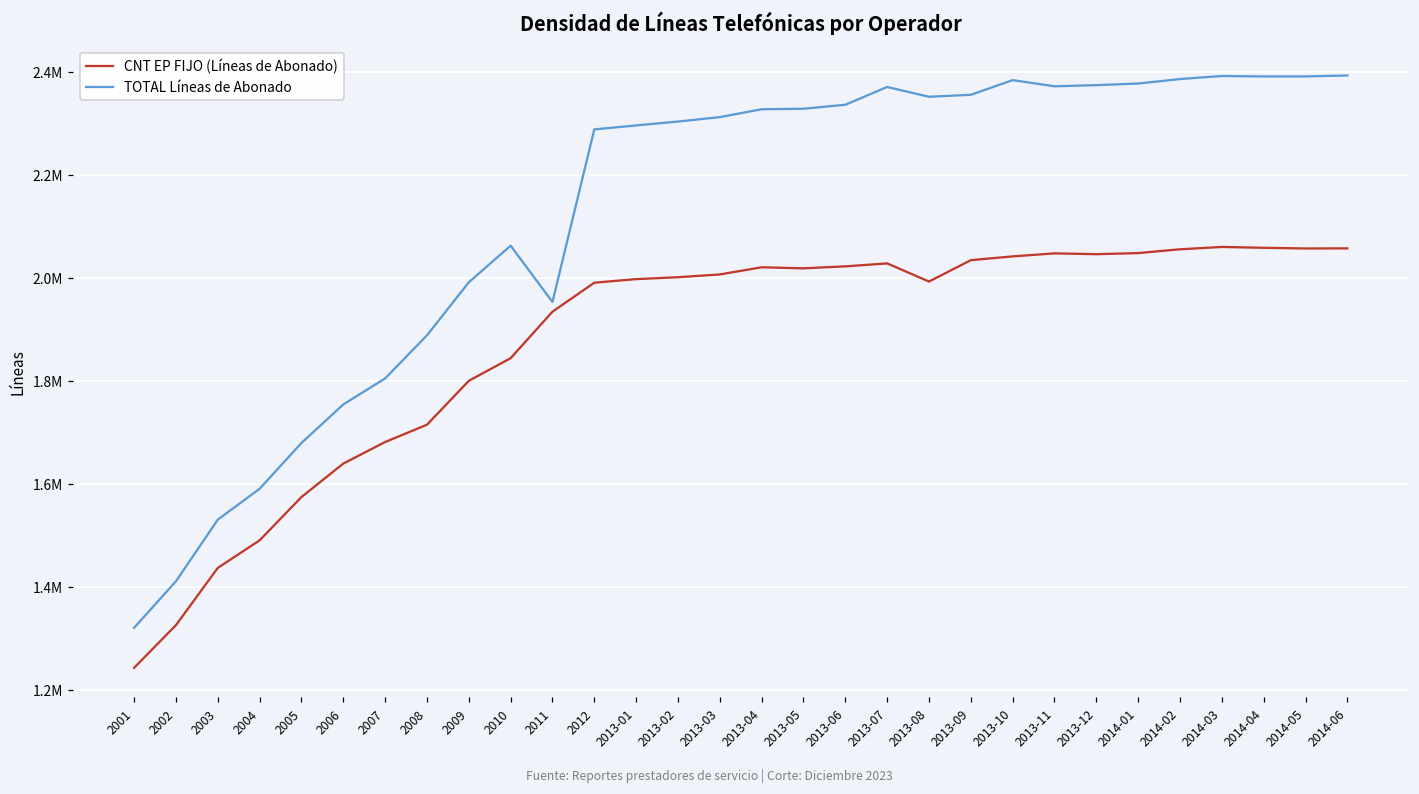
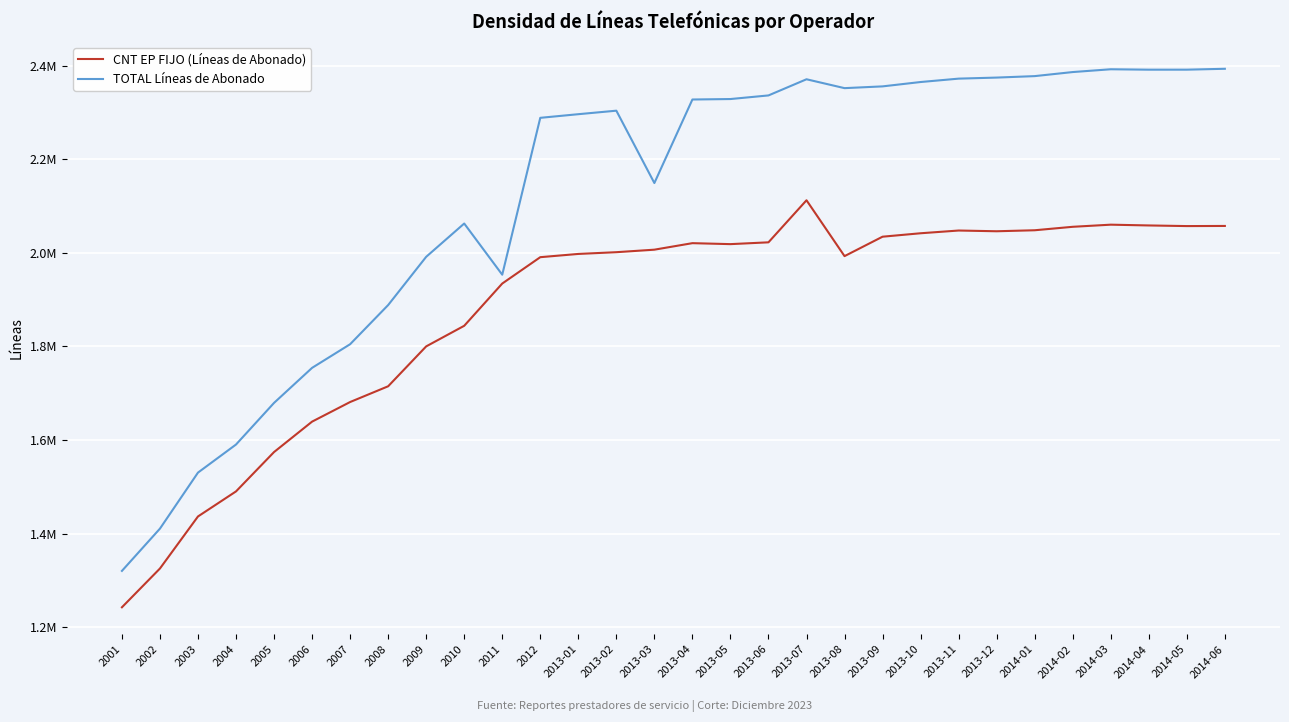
TOTAL Líneas de Abonado, 2013-03: 2310000 -> 2150000
CNT EP FIJO (Líneas de Abonado), 2013-07: 2030000 -> 2110000
TOTAL Líneas de Abonado, 2013-10: 2380000 -> 2360000
